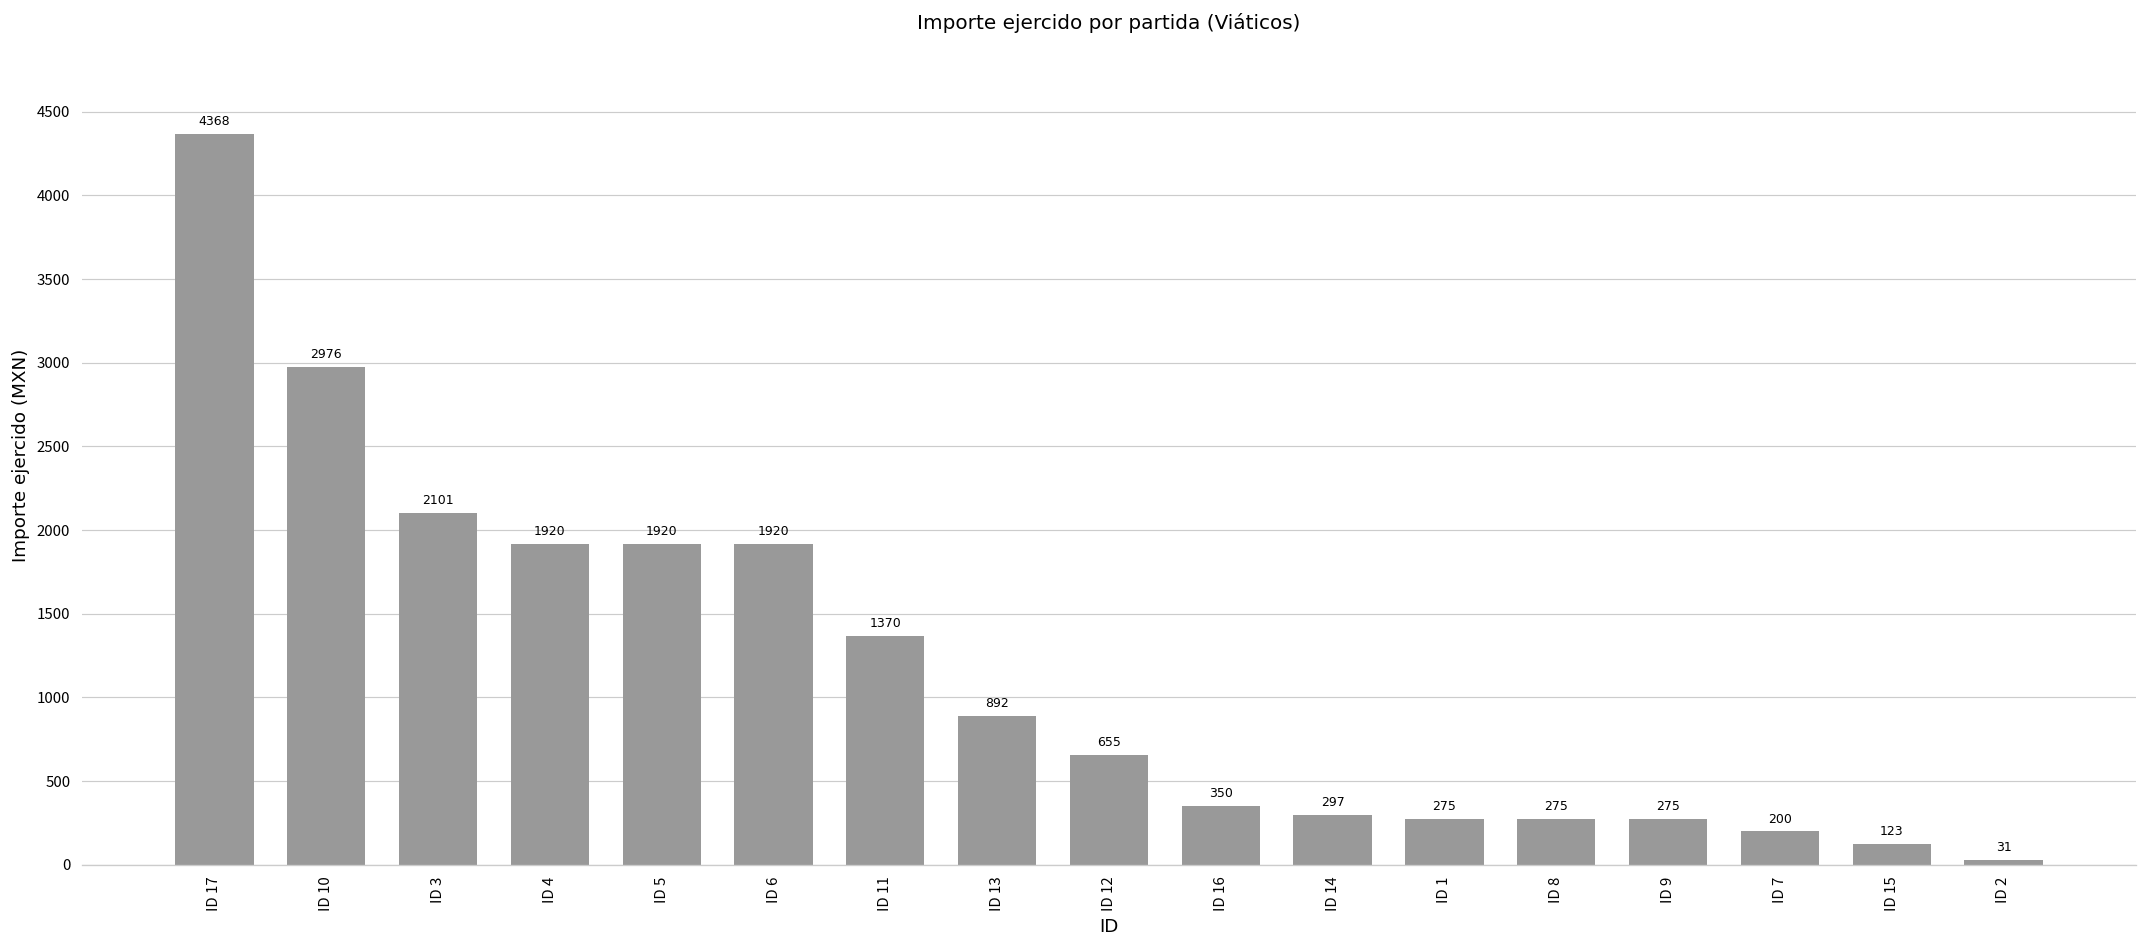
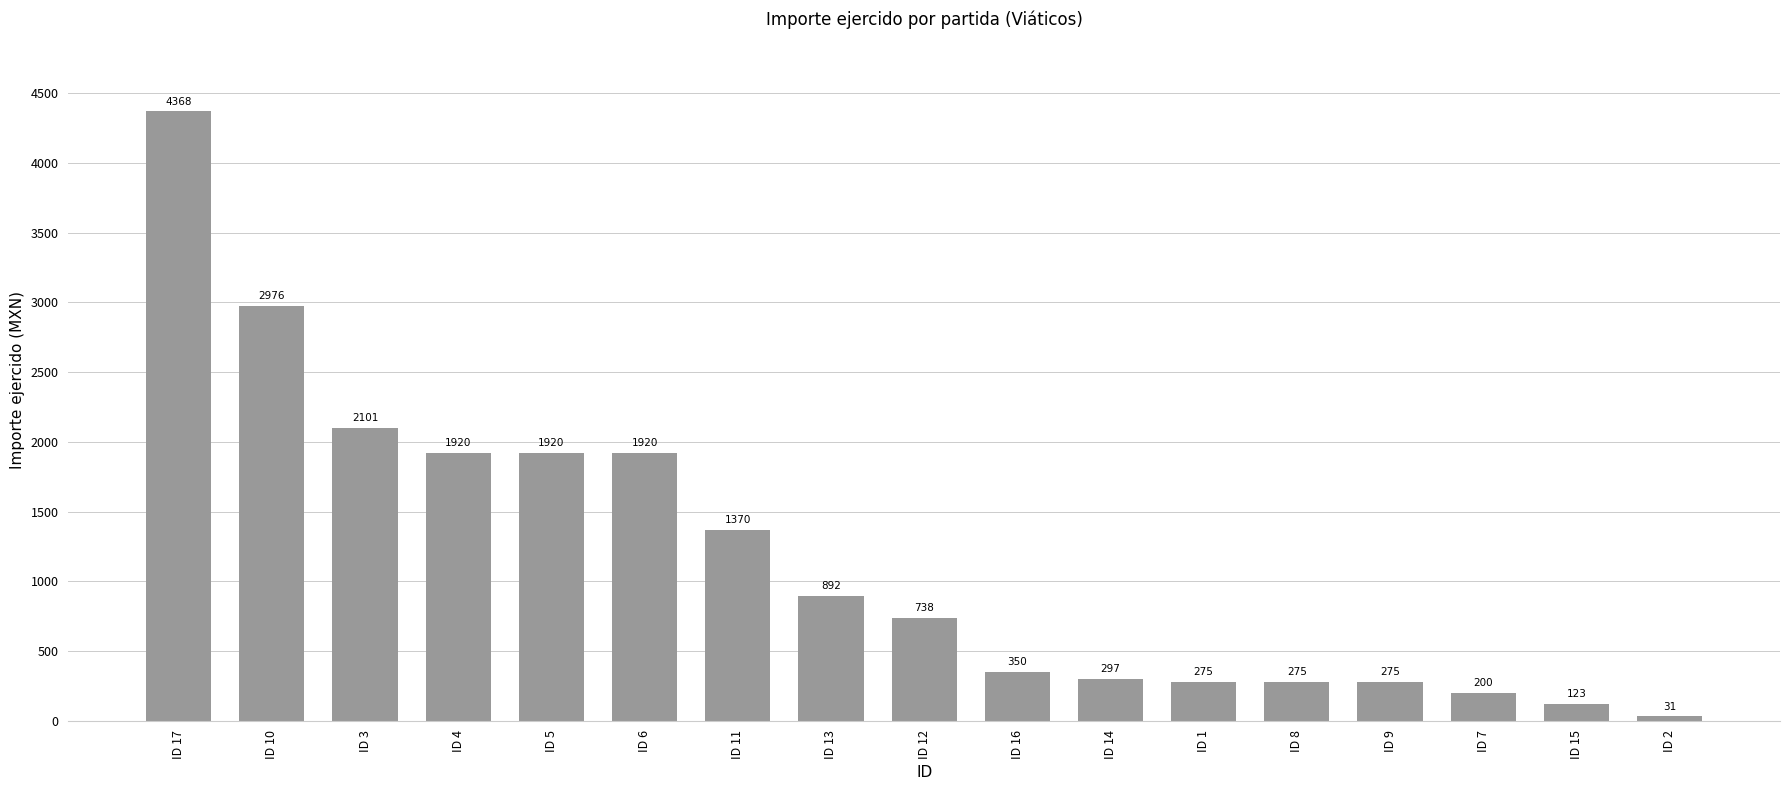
ID 12: 655 -> 738
